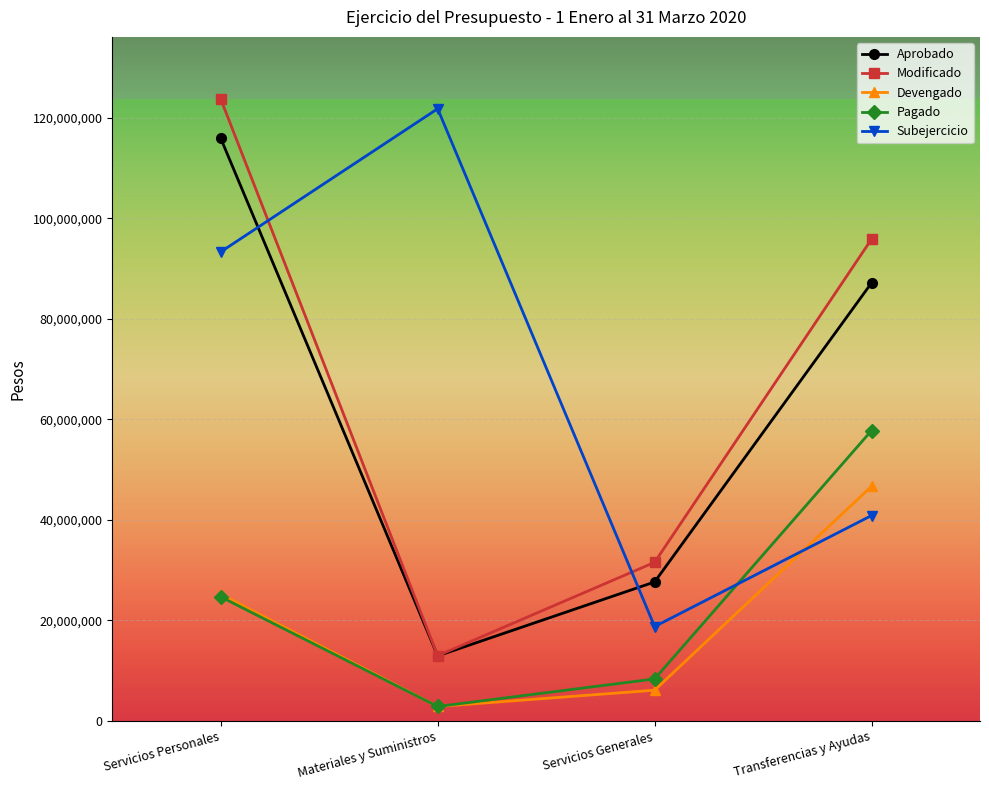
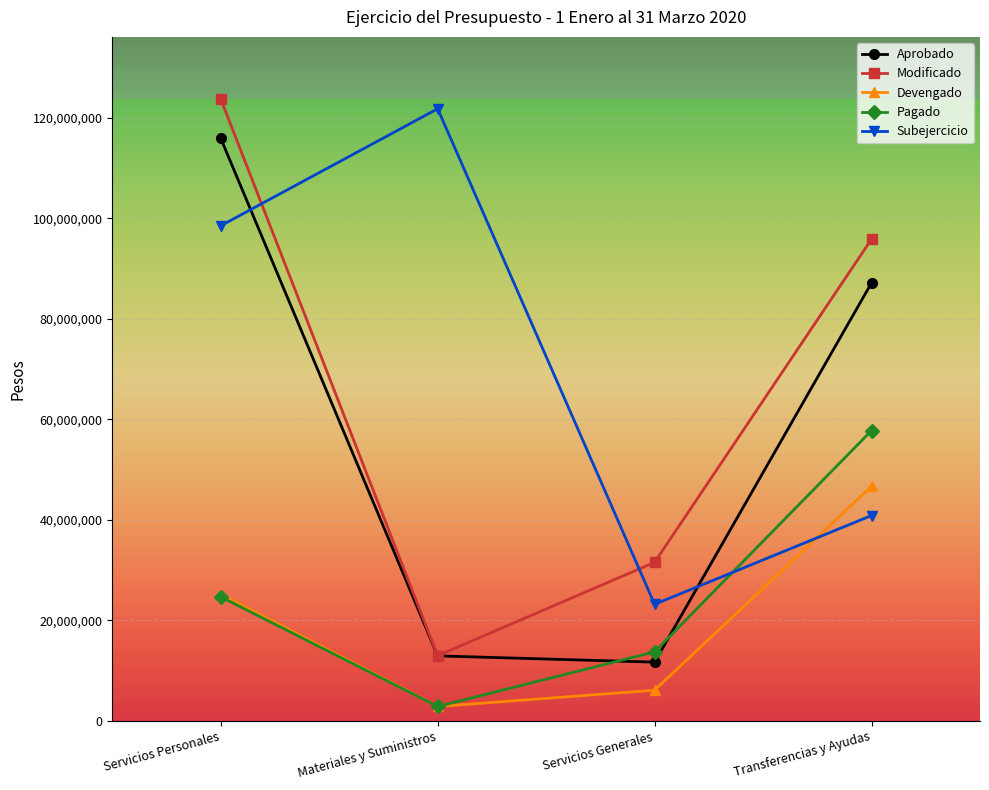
Subejercicio, Servicios Personales: 93,000,000 -> 99,000,000
Aprobado, Servicios Generales: 28,000,000 -> 12,000,000
Pagado, Servicios Generales: 8,000,000 -> 14,000,000
Subejercicio, Servicios Generales: 19,000,000 -> 23,000,000
